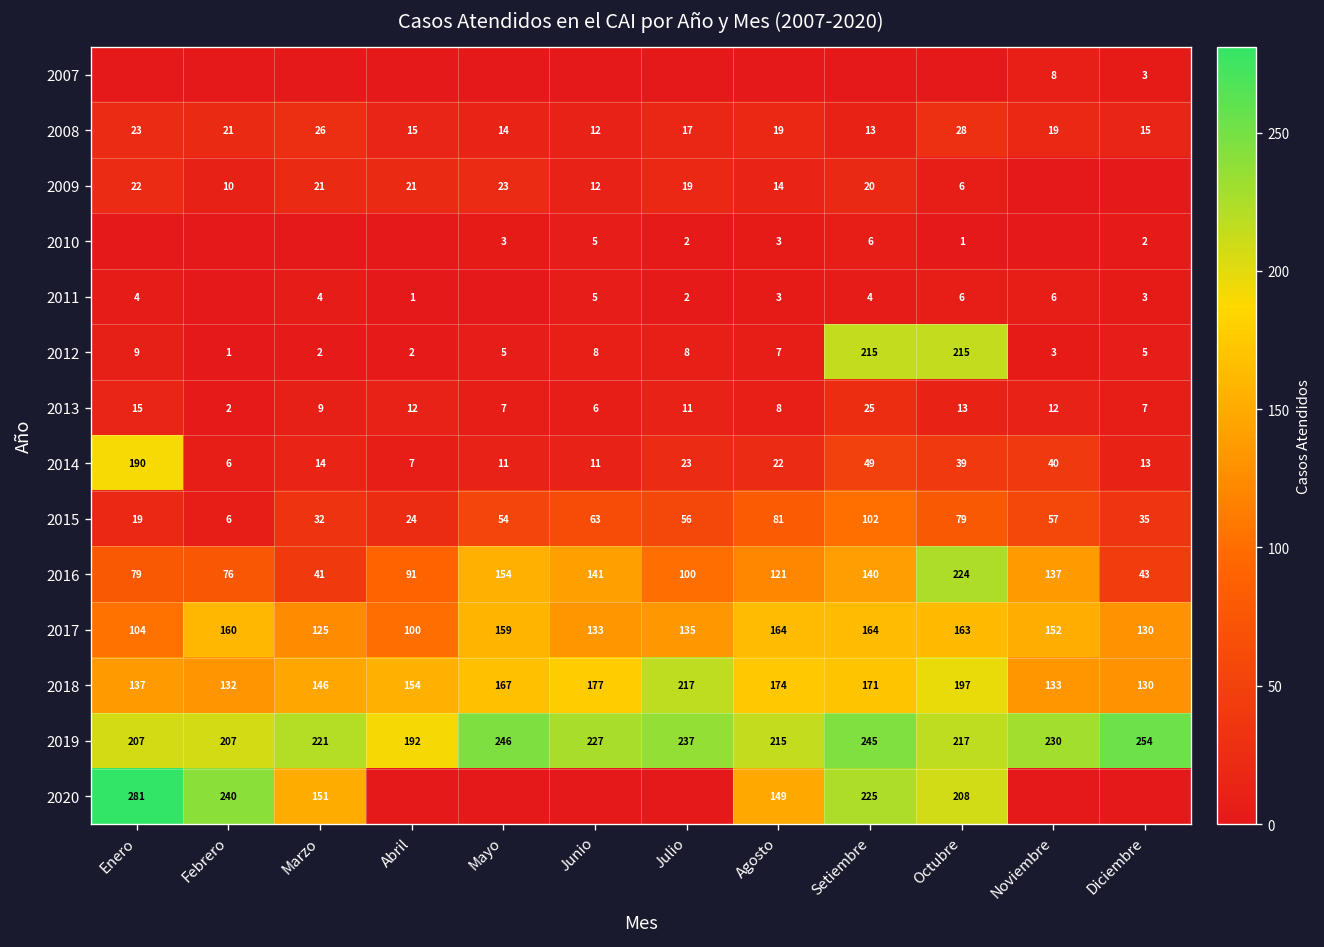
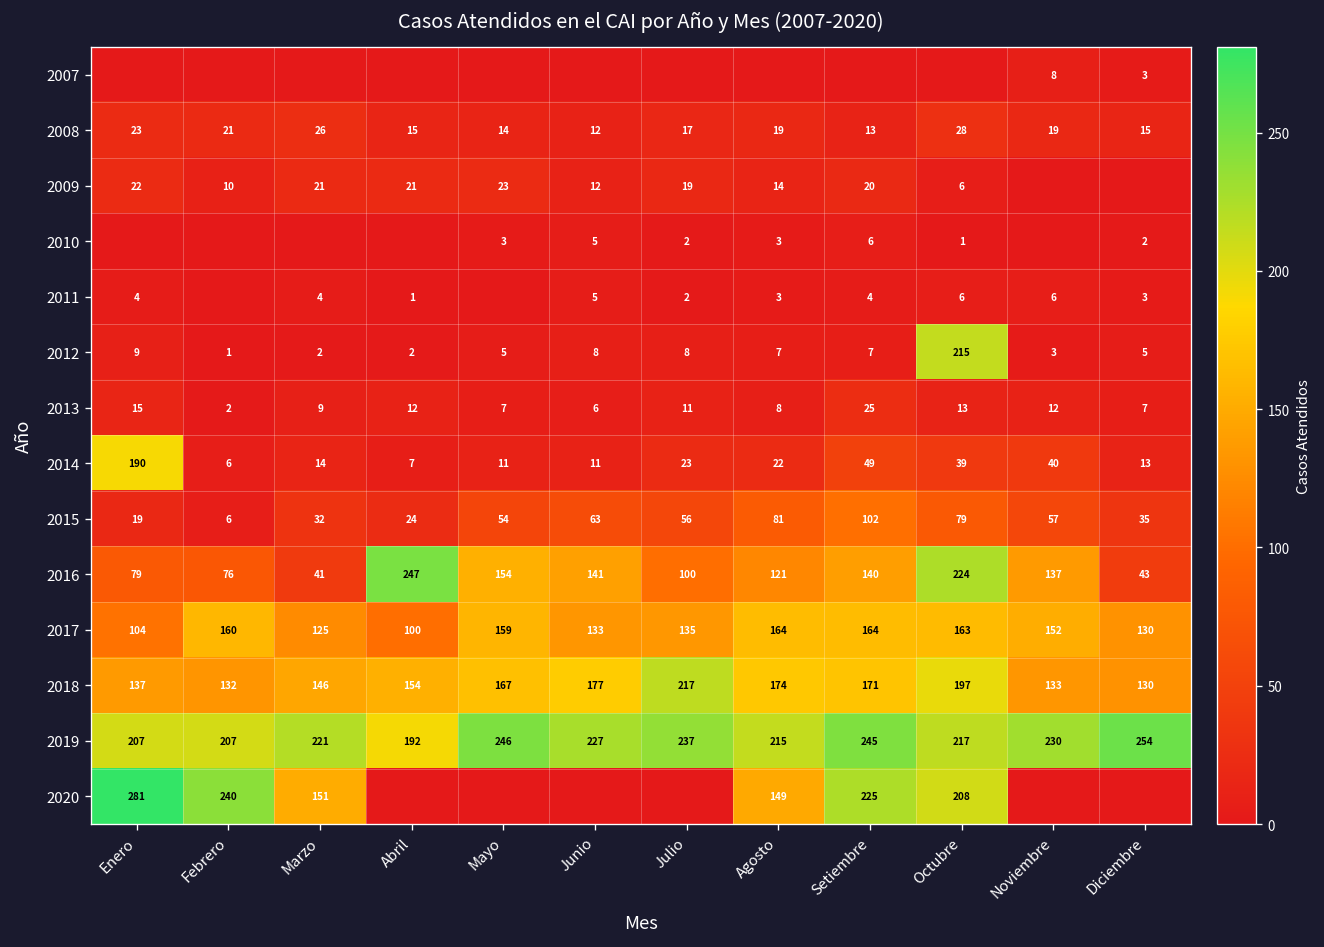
2012, Setiembre: 215 -> 7
2016, Abril: 91 -> 247
